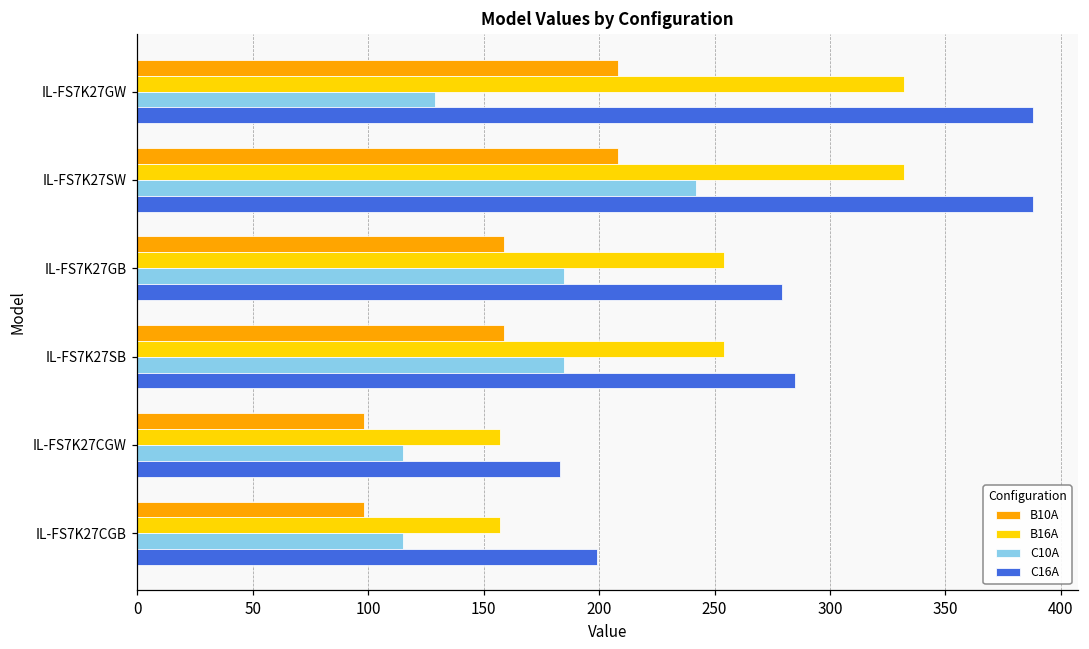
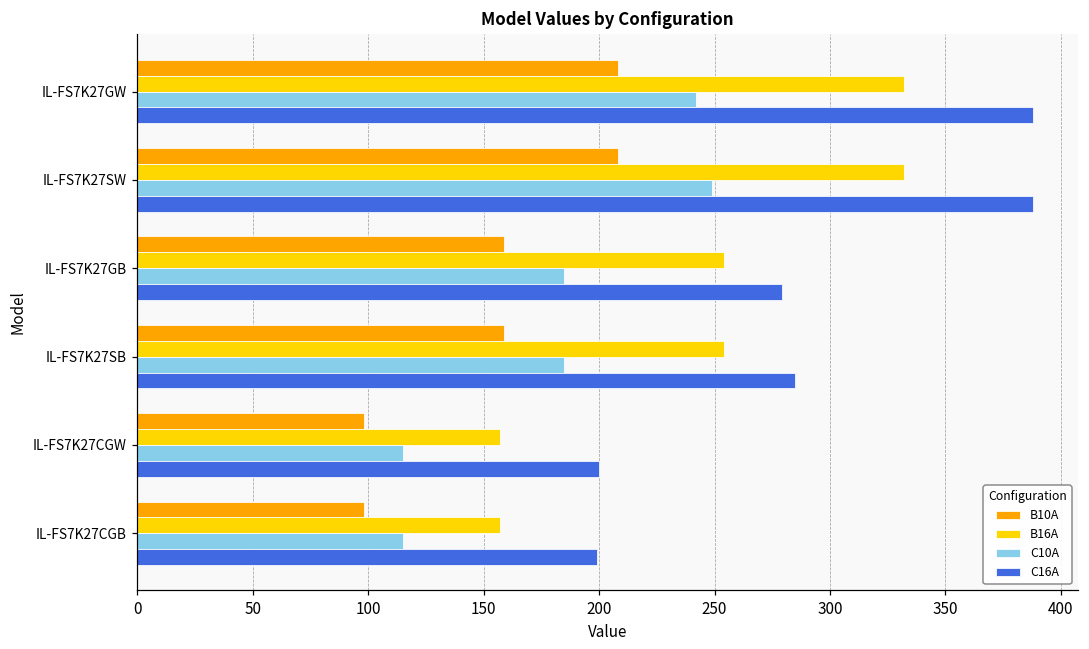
C10A, IL-FS7K27GW: 129 -> 242
C10A, IL-FS7K27SW: 242 -> 249
C16A, IL-FS7K27CGW: 183 -> 200
